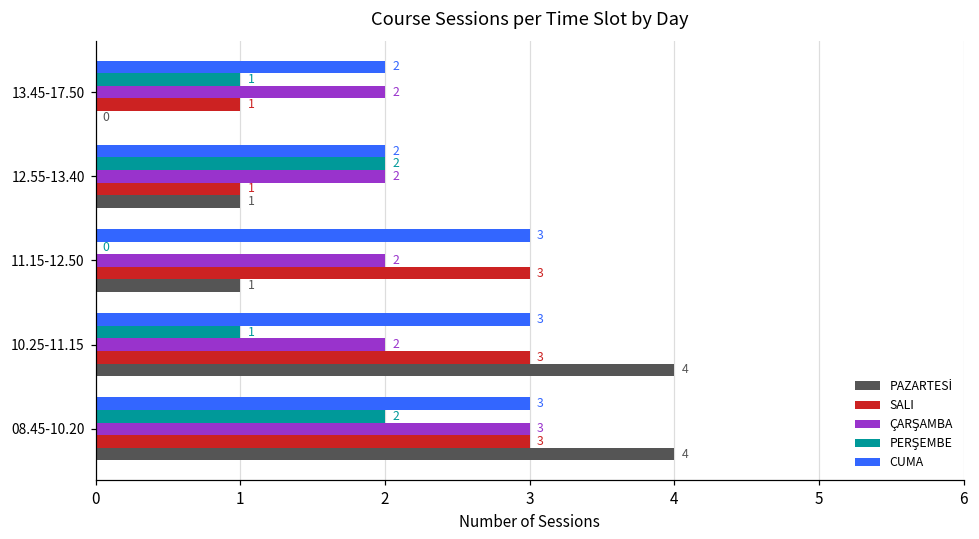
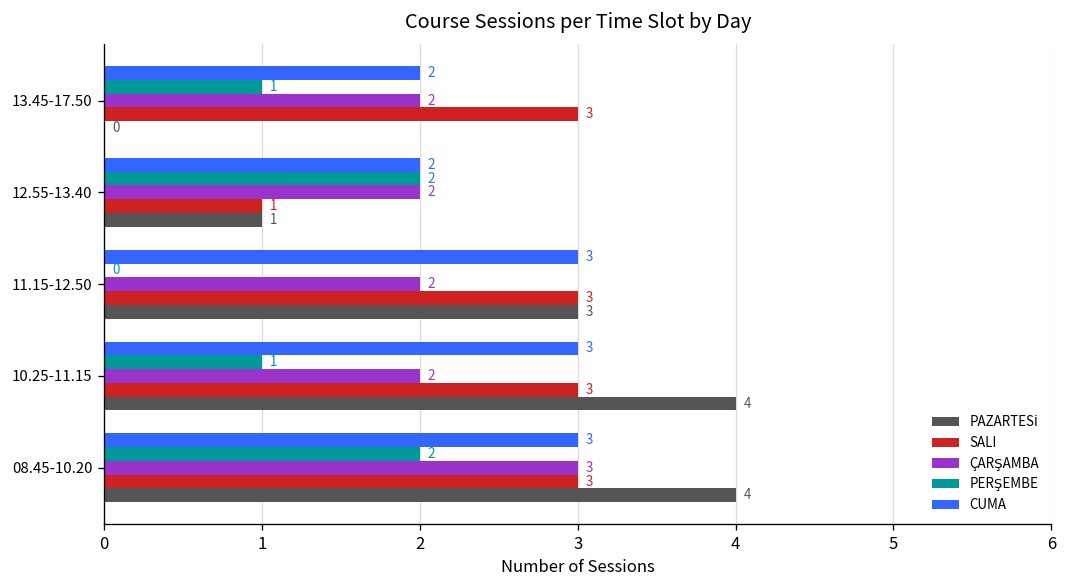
SALI, 13.45-17.50: 1 -> 3
PAZARTESİ, 11.15-12.50: 1 -> 3
